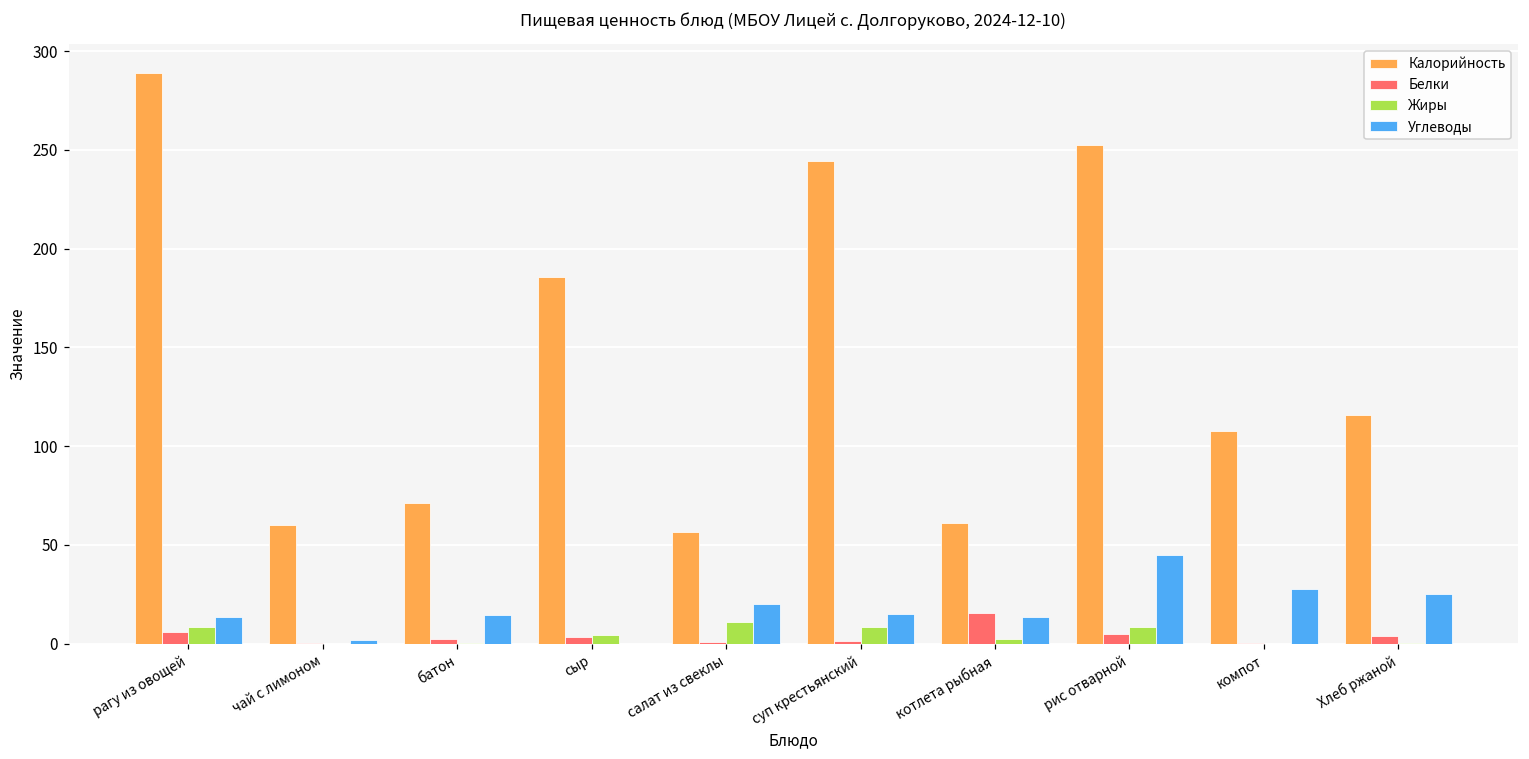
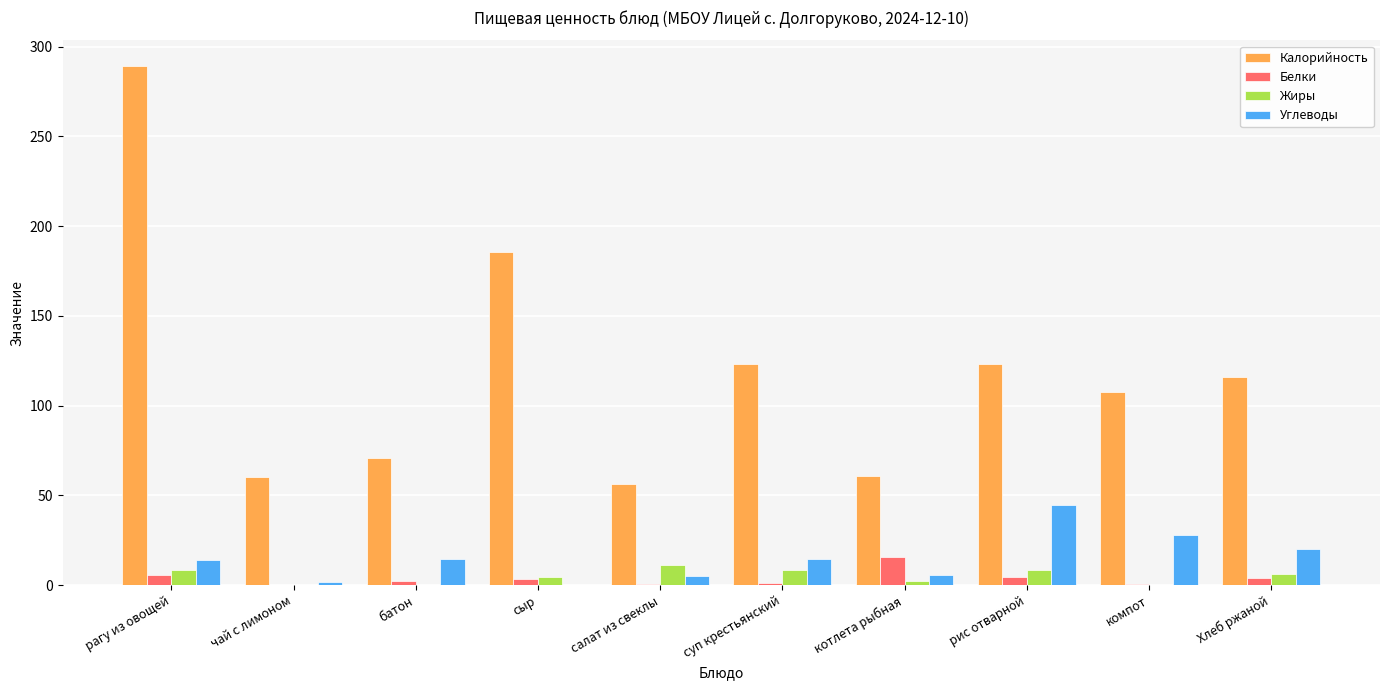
Углеводы, салат из свеклы: 20 -> 5
Калорийность, суп крестьянский: 244 -> 123
Углеводы, котлета рыбная: 14 -> 6
Калорийность, рис отварной: 252 -> 123
Жиры, Хлеб ржаной: 1 -> 6
Углеводы, Хлеб ржаной: 25 -> 20
